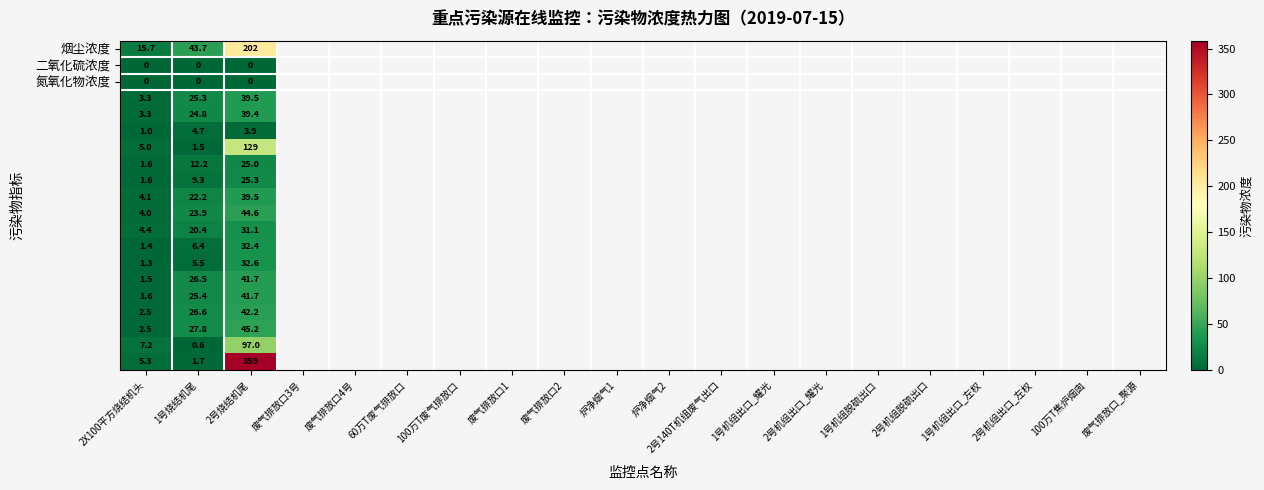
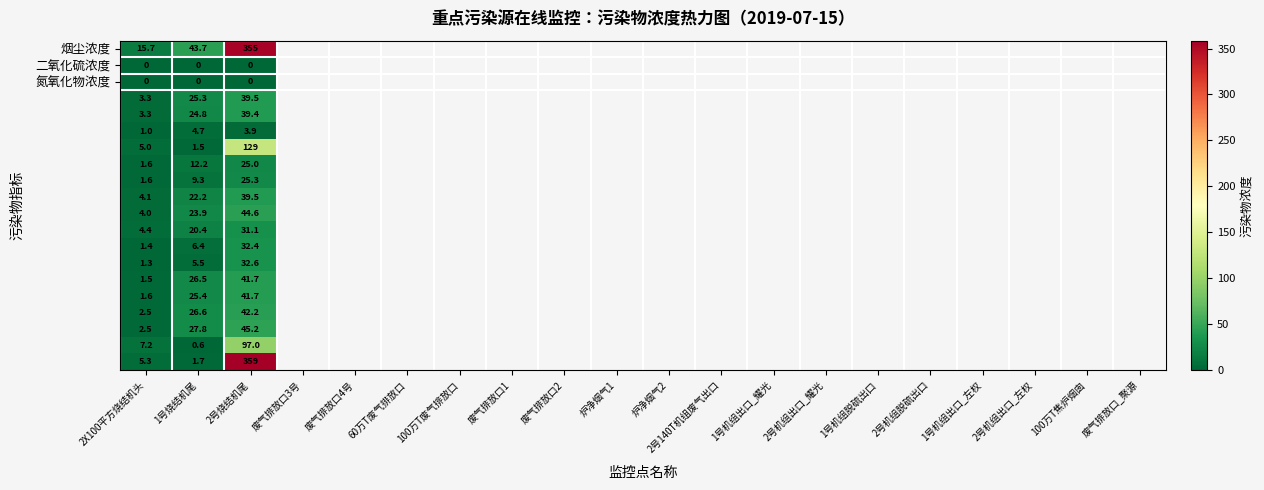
烟尘浓度, 2号烧结机尾: 202 -> 355
